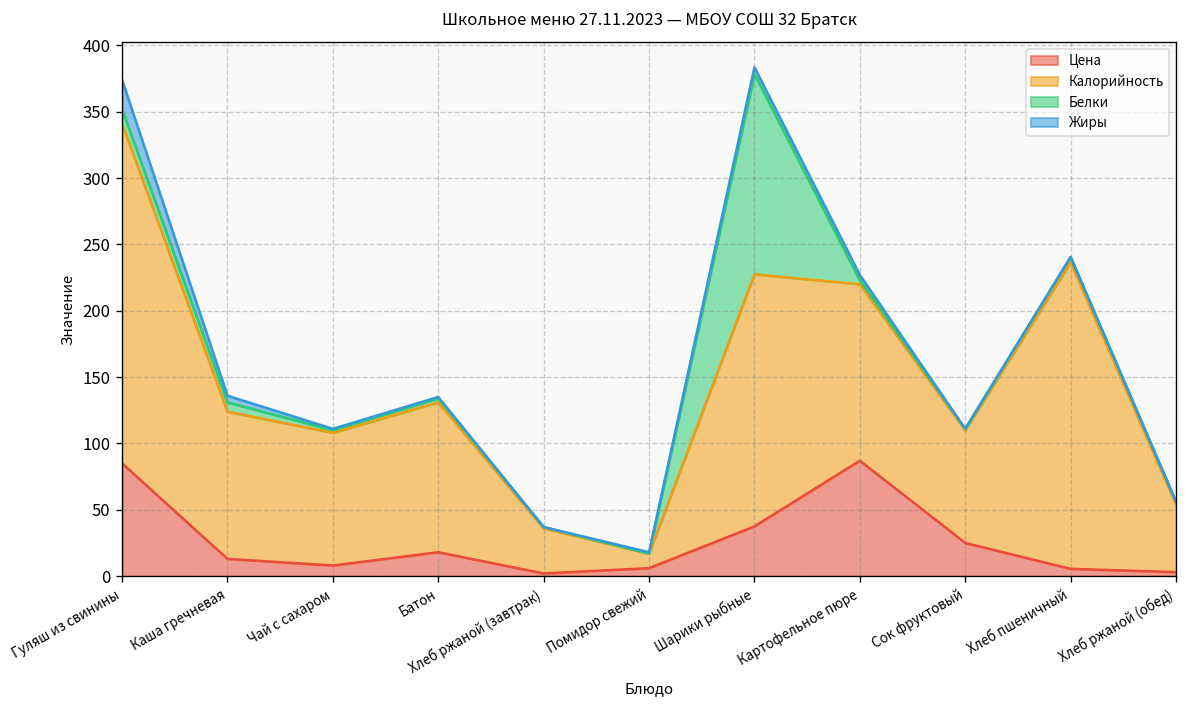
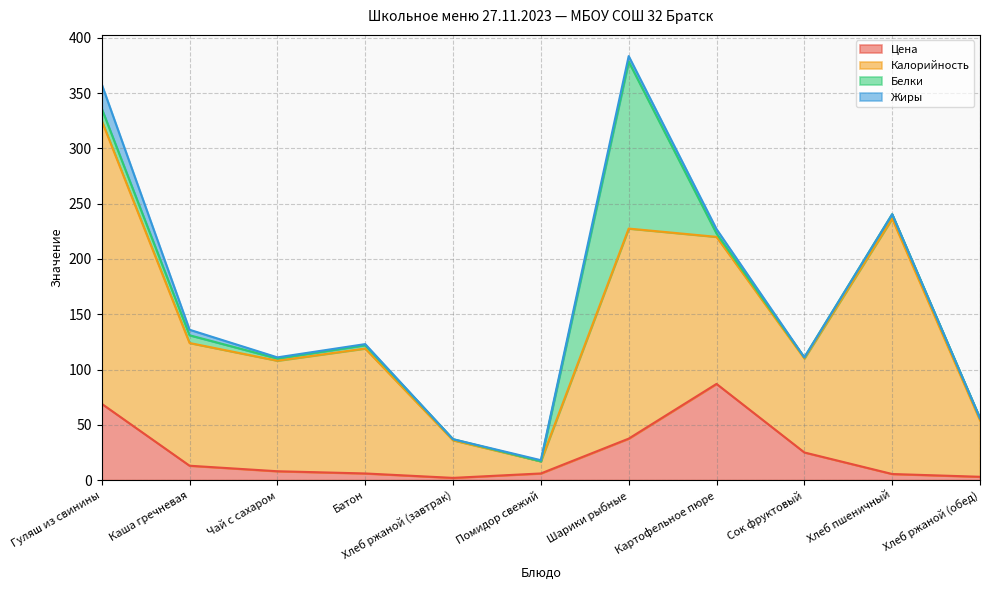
Цена, Гуляш из свинины: 85 -> 69
Цена, Батон: 18 -> 6
